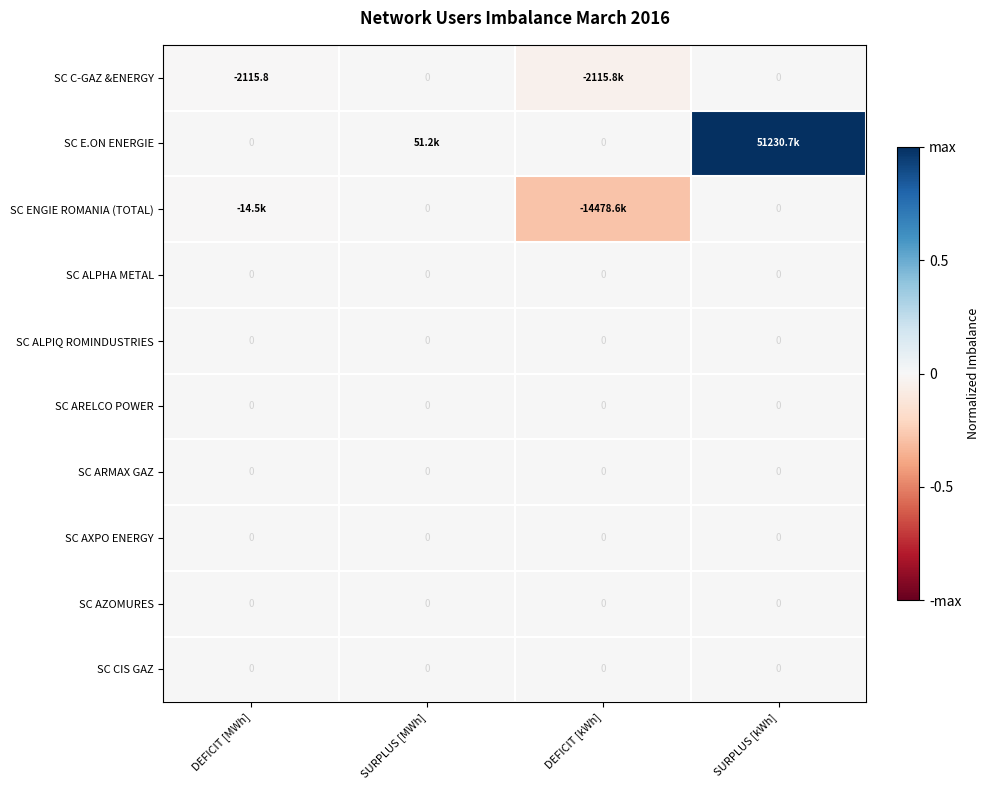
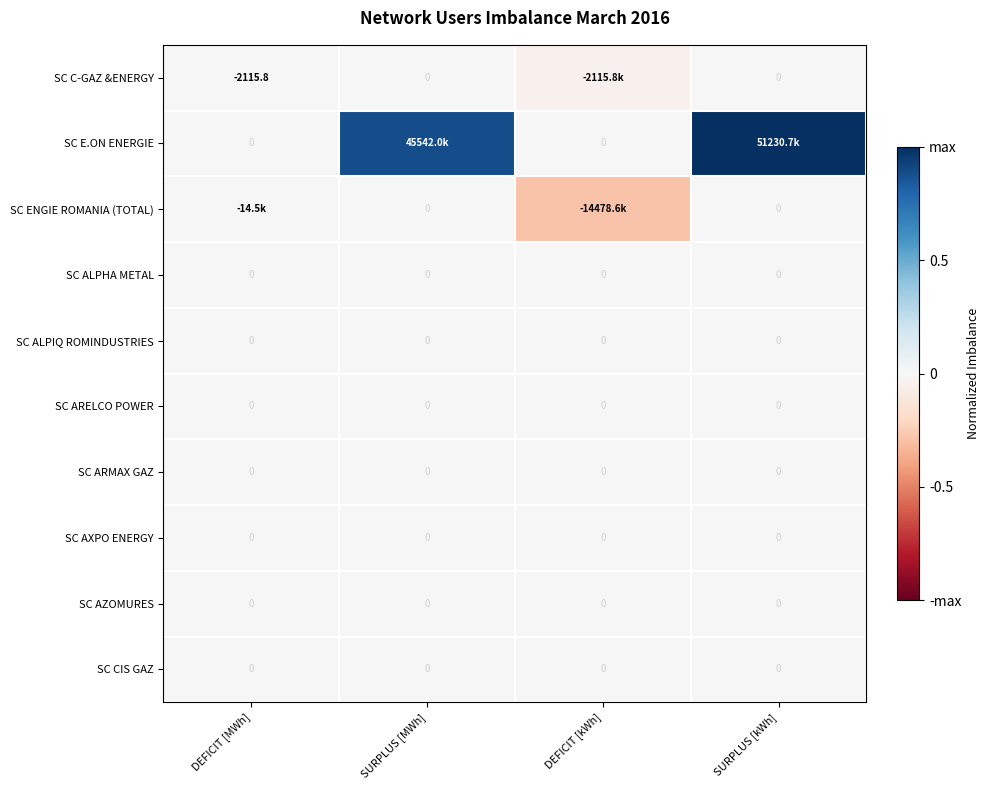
SC E.ON ENERGIE, SURPLUS [MWh]: 51.2k -> 45542.0k
